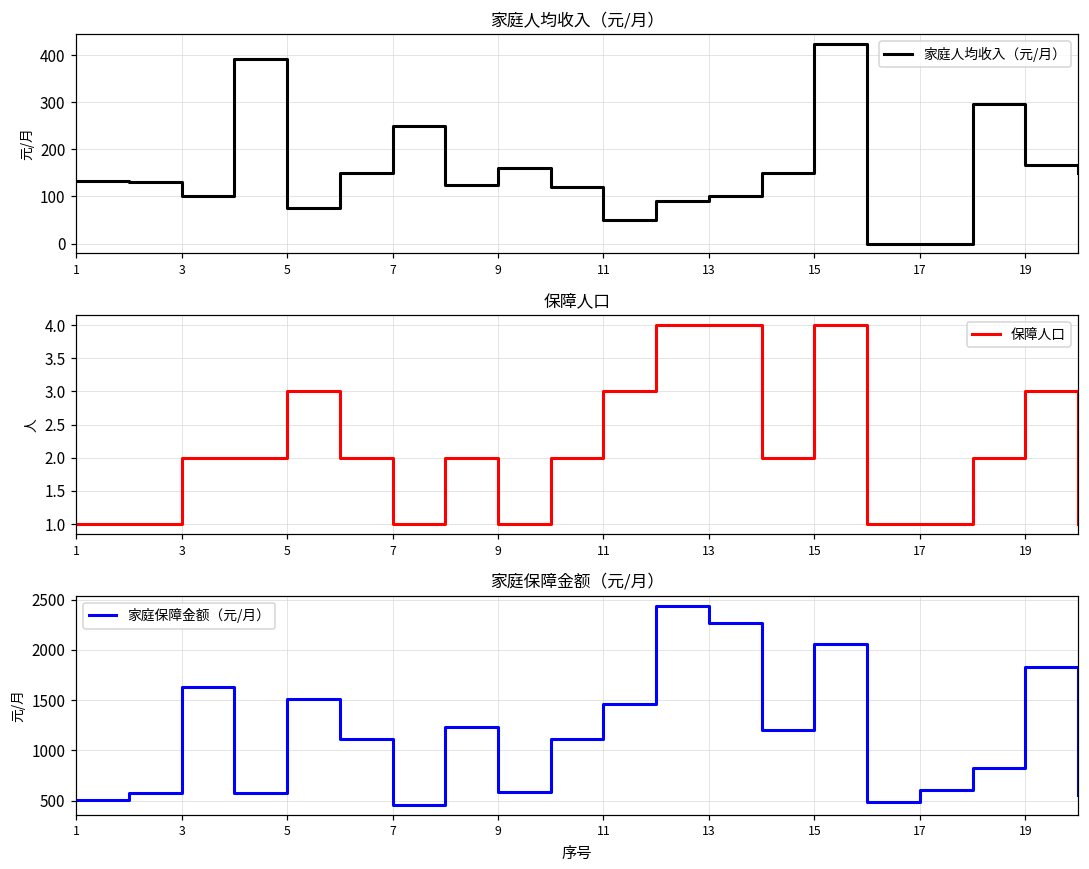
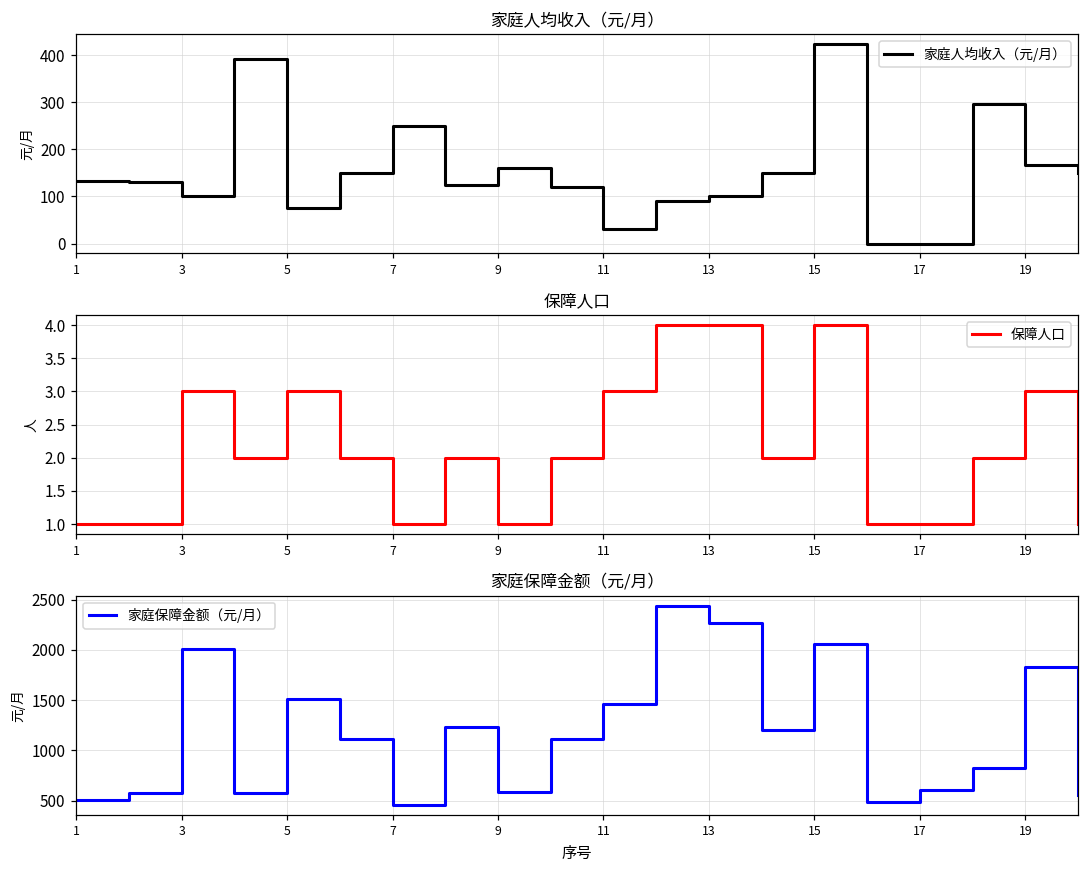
家庭人均收入（元/月）, 11: 50 -> 30
保障人口, 3: 2 -> 3
家庭保障金额（元/月）, 3: 1600 -> 2000
